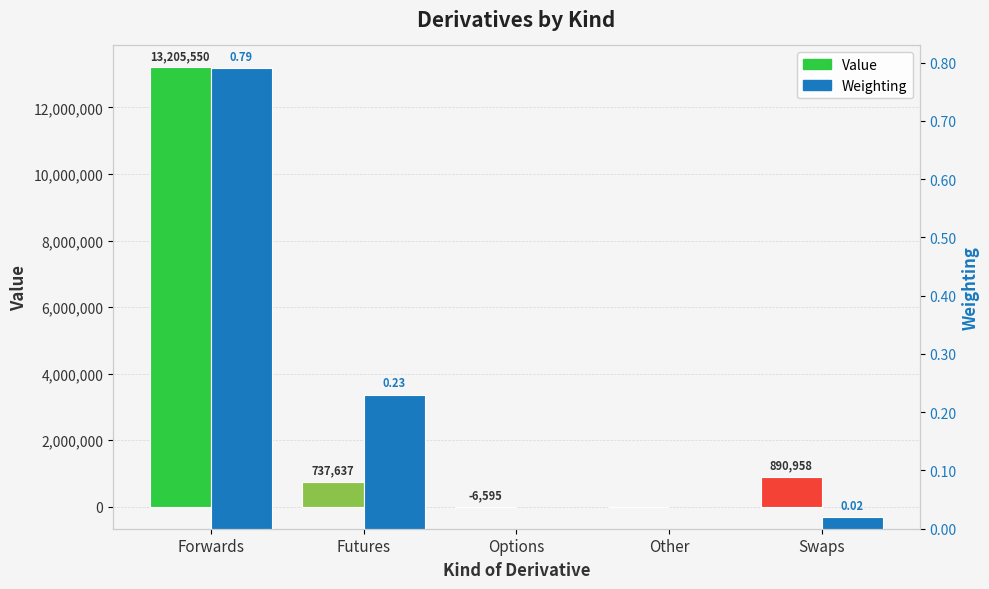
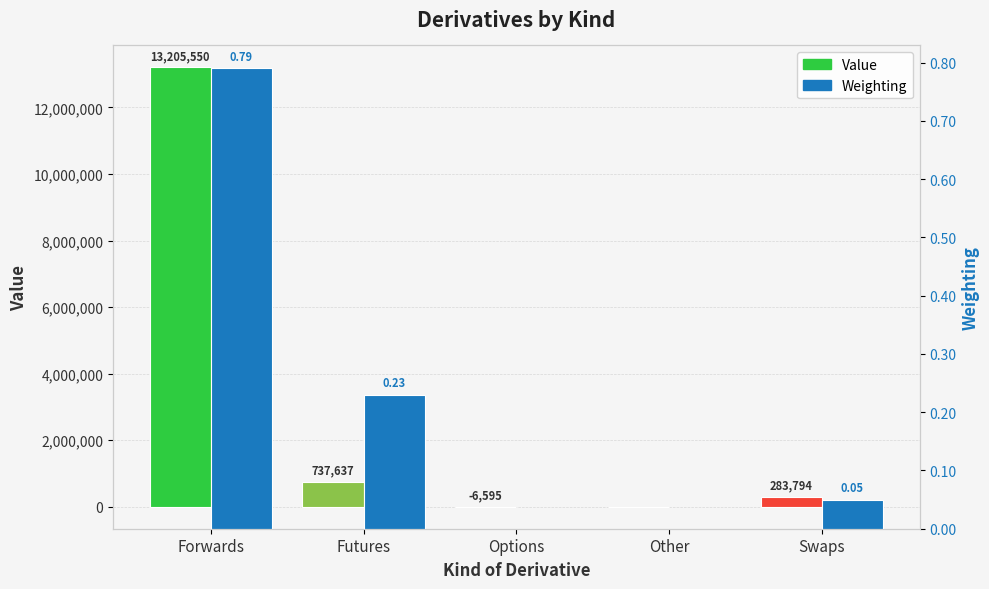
Value, Swaps: 890,958 -> 283,794
Weighting, Swaps: 0.02 -> 0.05
